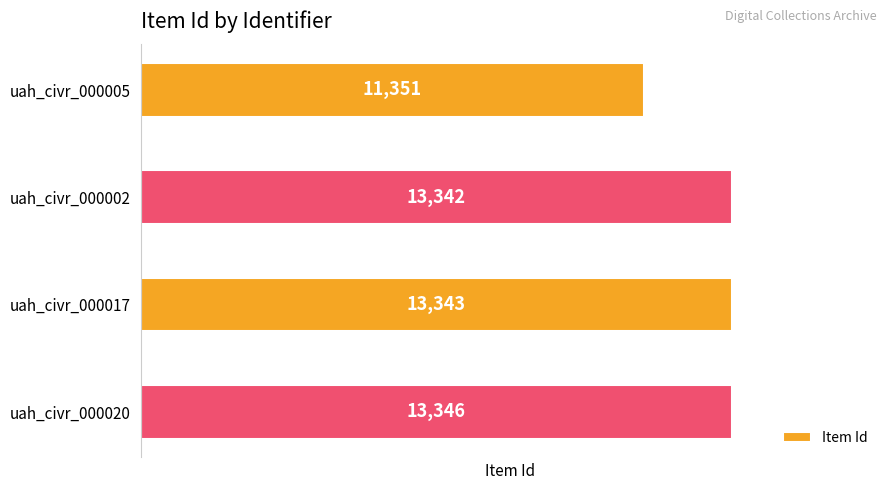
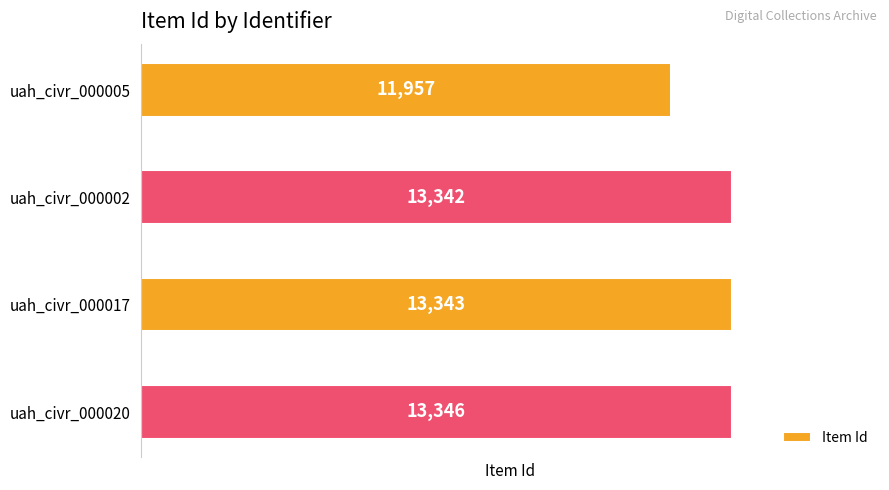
uah_civr_000005: 11,351 -> 11,957
